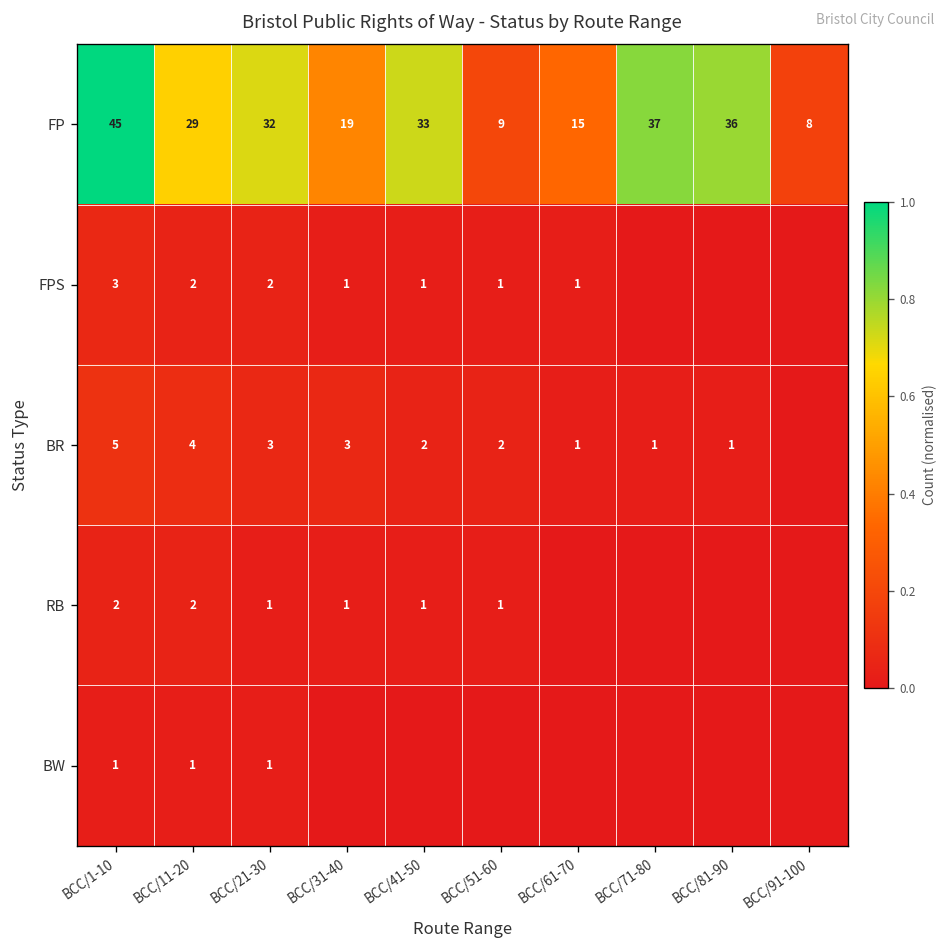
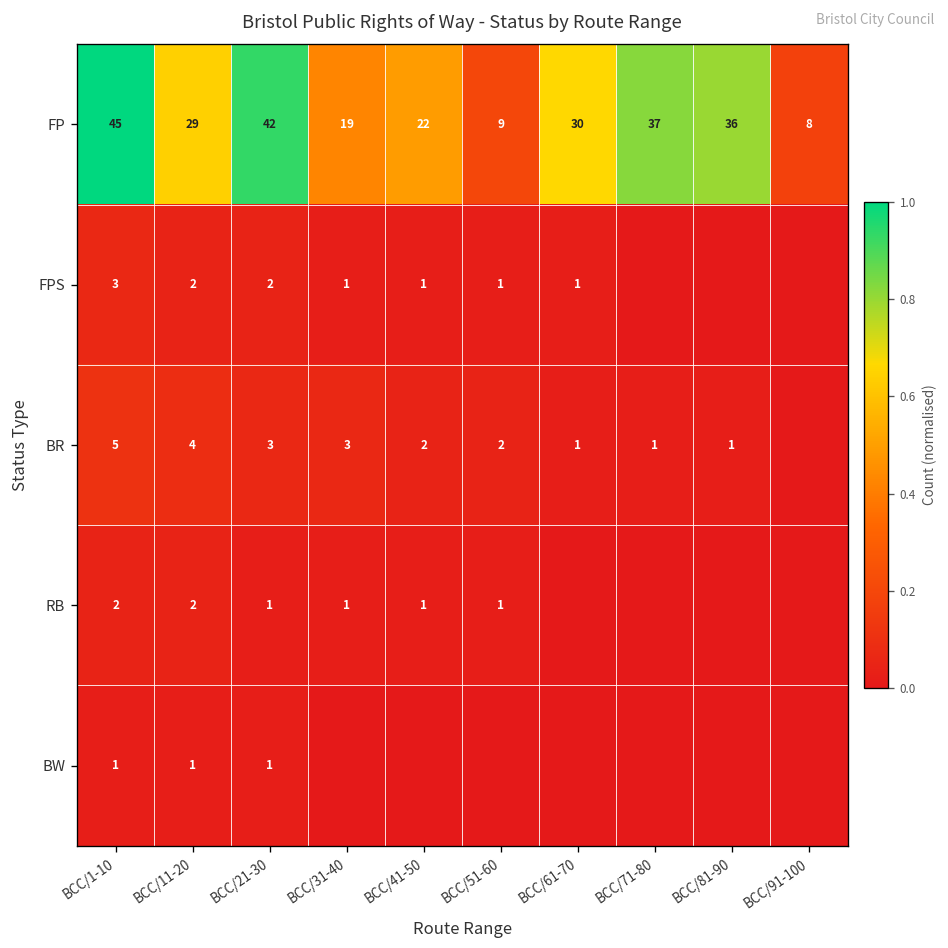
FP, BCC/21-30: 32 -> 42
FP, BCC/41-50: 33 -> 22
FP, BCC/61-70: 15 -> 30
